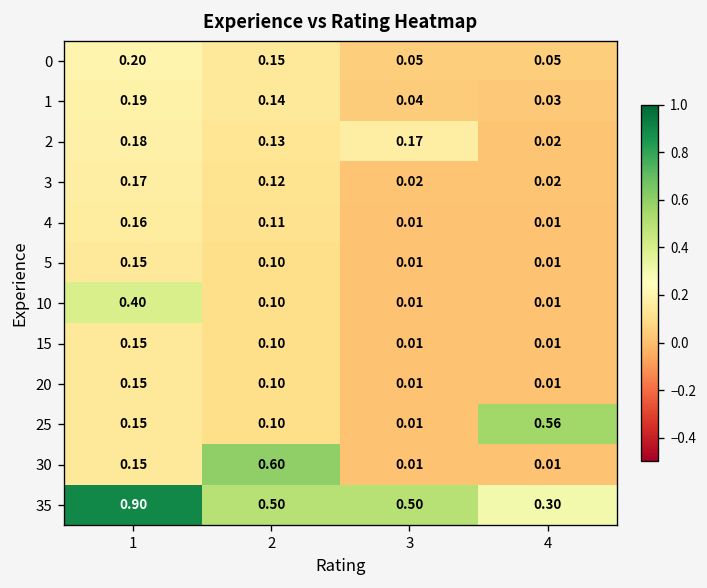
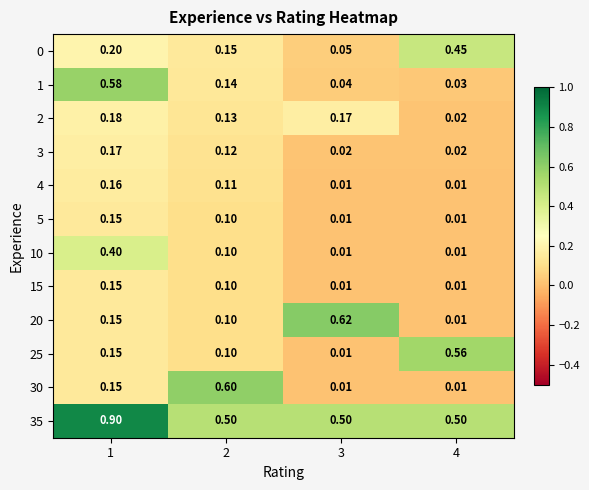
0, 4: 0.05 -> 0.45
1, 1: 0.19 -> 0.58
20, 3: 0.01 -> 0.62
35, 4: 0.30 -> 0.50
